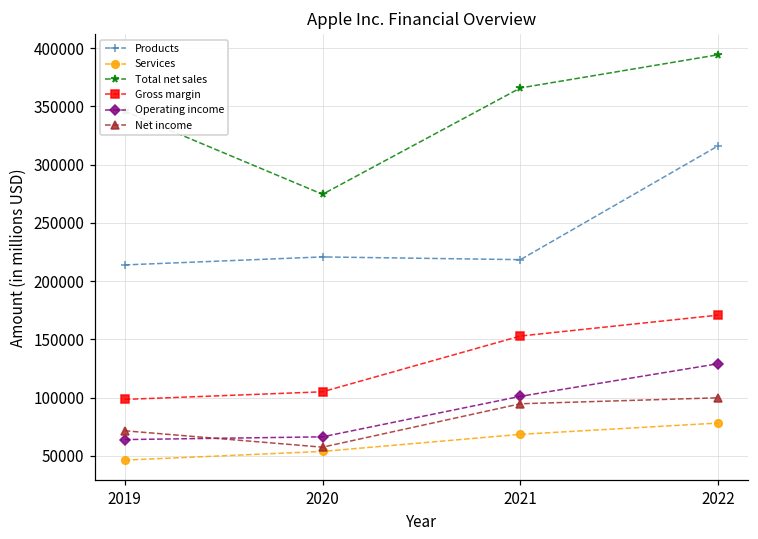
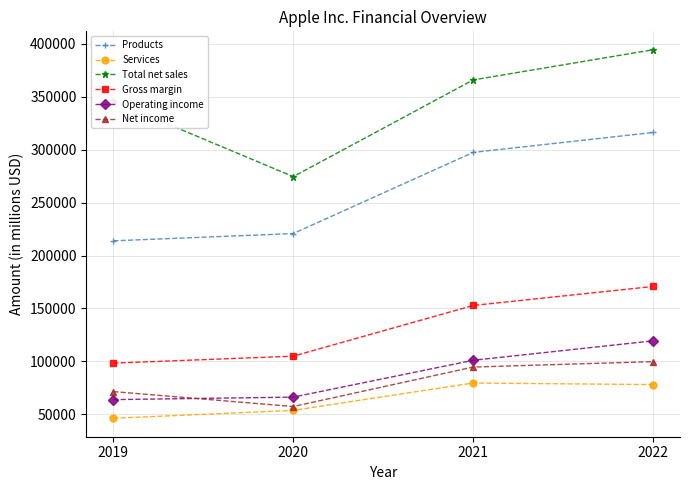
Products, 2021: 218000 -> 297000
Services, 2021: 68000 -> 80000
Operating income, 2022: 129000 -> 119000
